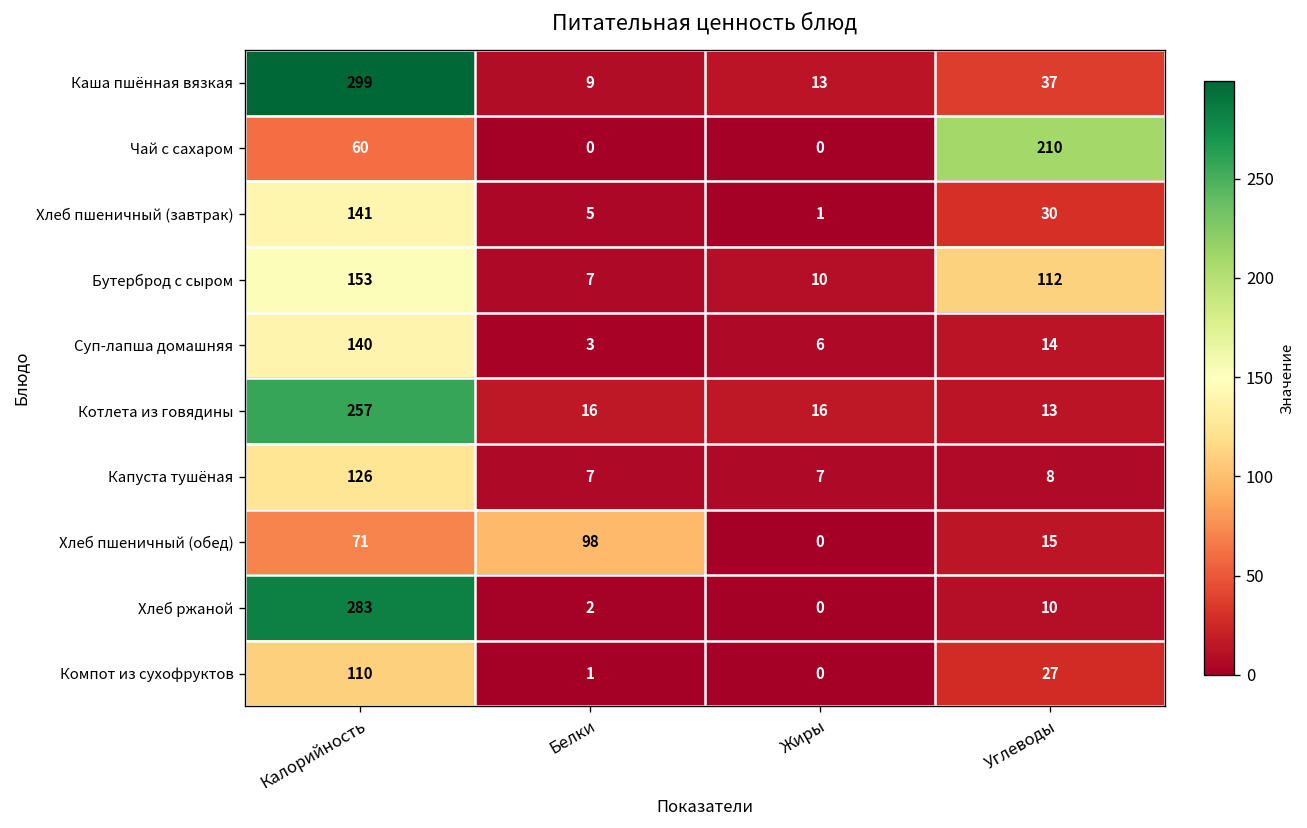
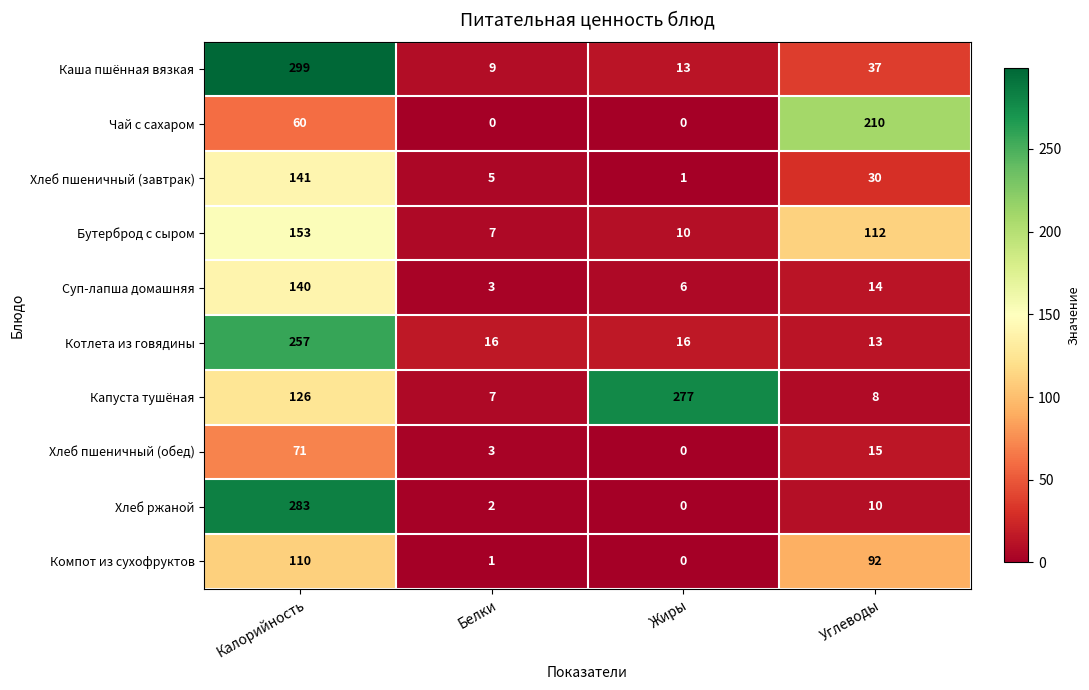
Капуста тушёная, Жиры: 7 -> 277
Хлеб пшеничный (обед), Белки: 98 -> 3
Компот из сухофруктов, Углеводы: 27 -> 92
